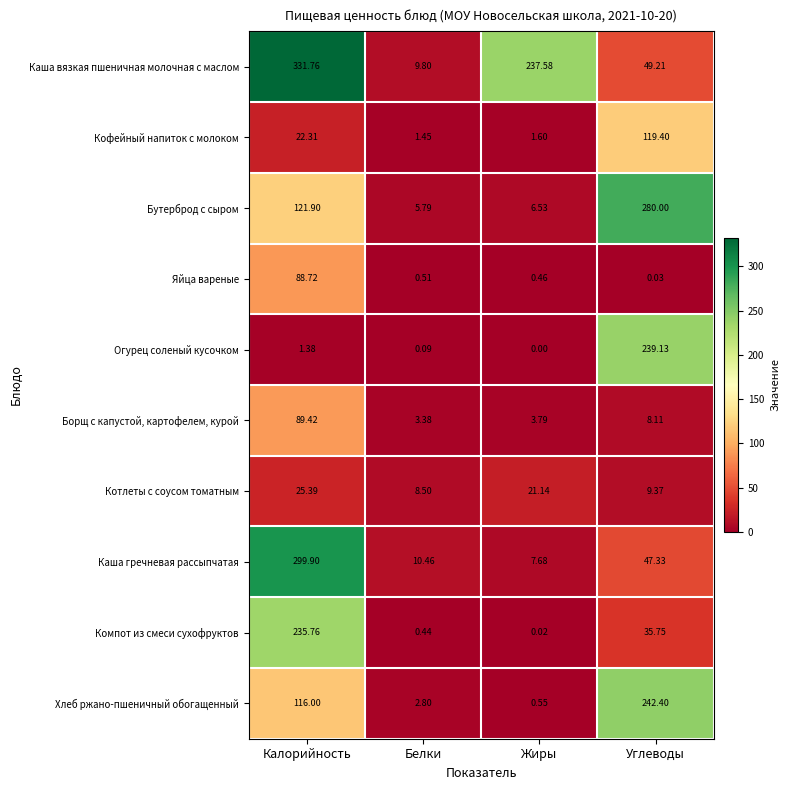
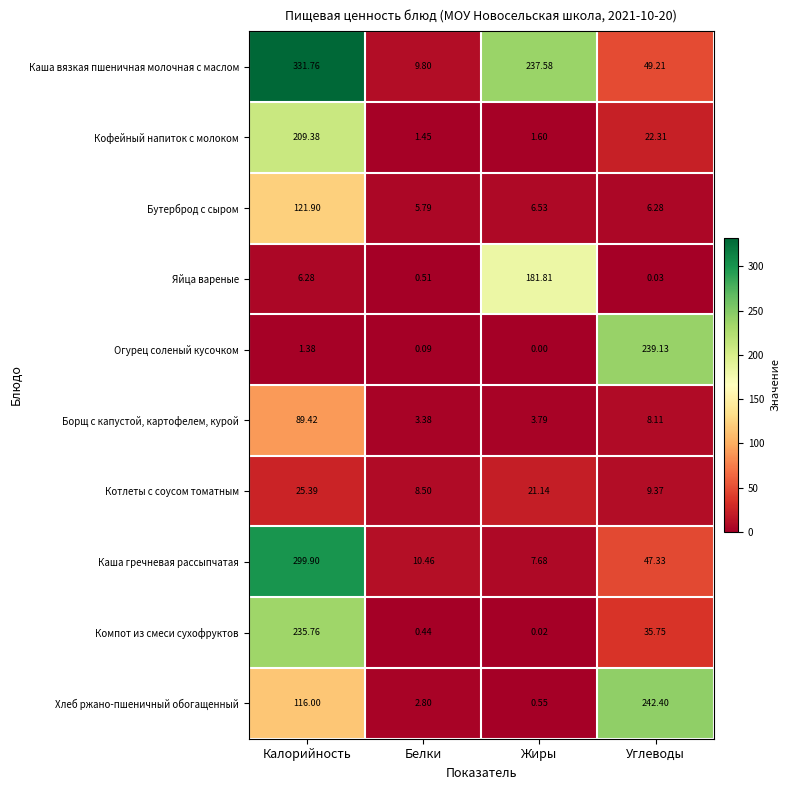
Кофейный напиток с молоком, Калорийность: 22.31 -> 209.38
Кофейный напиток с молоком, Углеводы: 119.40 -> 22.31
Бутерброд с сыром, Углеводы: 280.00 -> 6.28
Яйца вареные, Калорийность: 88.72 -> 6.28
Яйца вареные, Жиры: 0.46 -> 181.81
